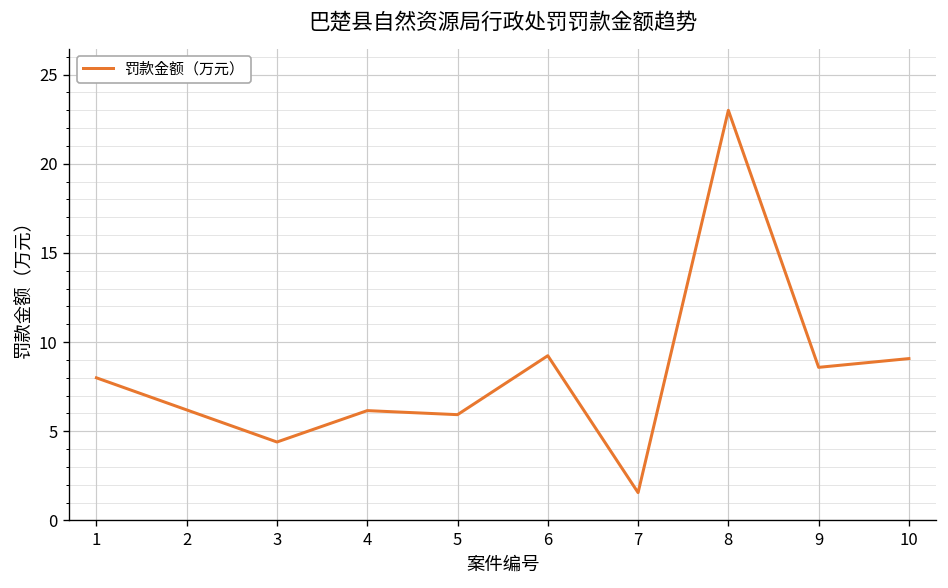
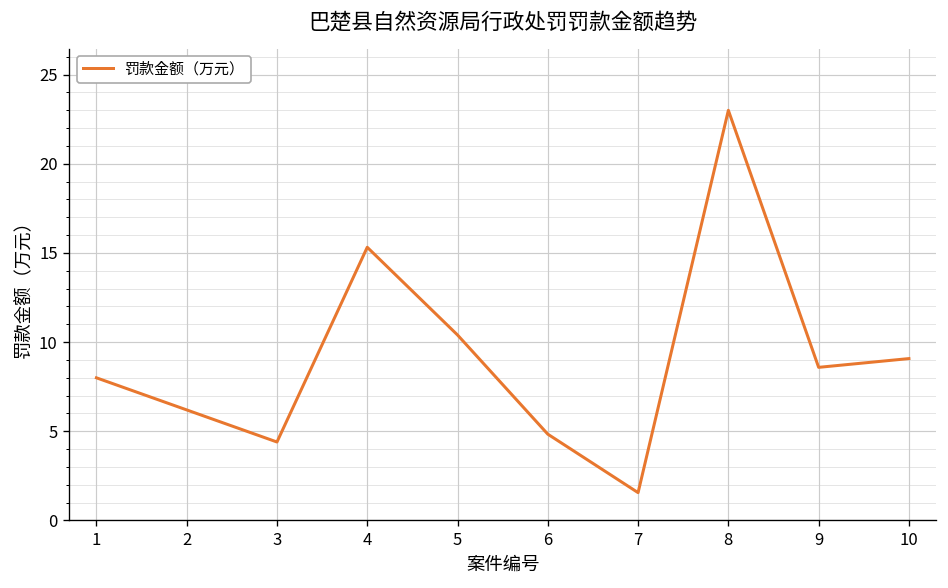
4: 6.2 -> 15.3
5: 5.9 -> 10.4
6: 9.2 -> 4.8
